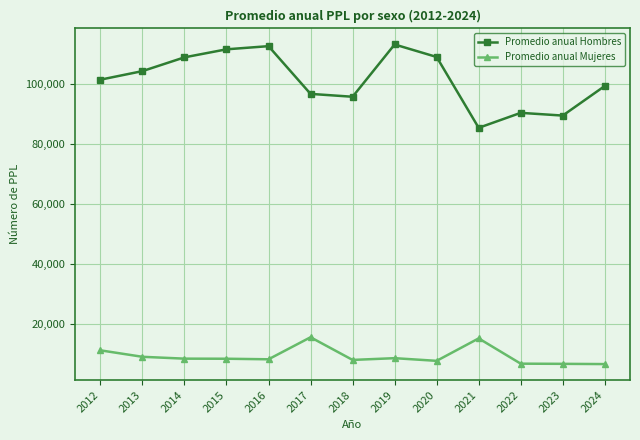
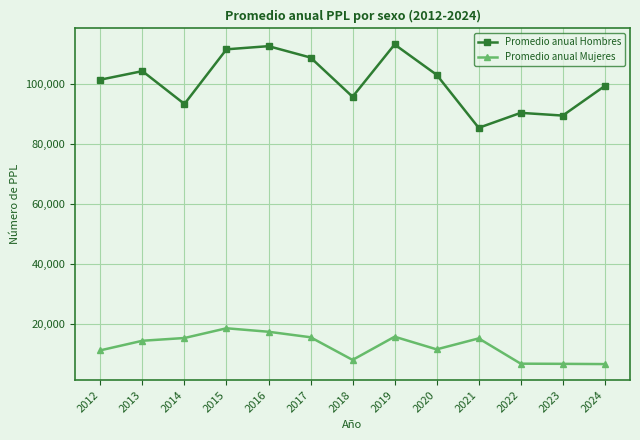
Promedio anual Mujeres, 2013: 9,000 -> 14,000
Promedio anual Hombres, 2014: 109,000 -> 93,000
Promedio anual Mujeres, 2014: 8,000 -> 15,000
Promedio anual Mujeres, 2015: 8,000 -> 19,000
Promedio anual Mujeres, 2016: 8,000 -> 17,000
Promedio anual Hombres, 2017: 97,000 -> 109,000
Promedio anual Mujeres, 2019: 9,000 -> 16,000
Promedio anual Hombres, 2020: 109,000 -> 103,000
Promedio anual Mujeres, 2020: 8,000 -> 11,000
